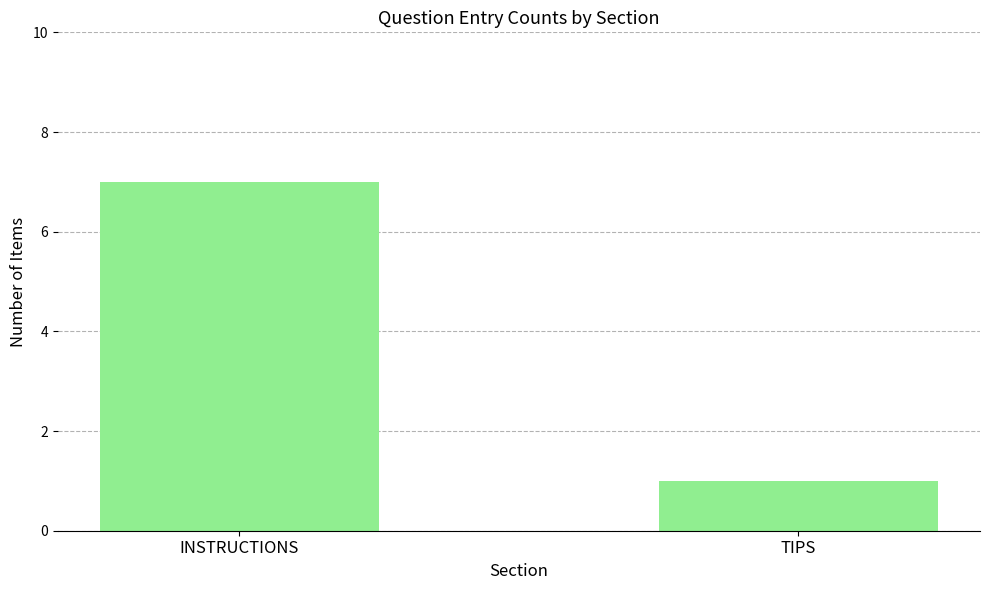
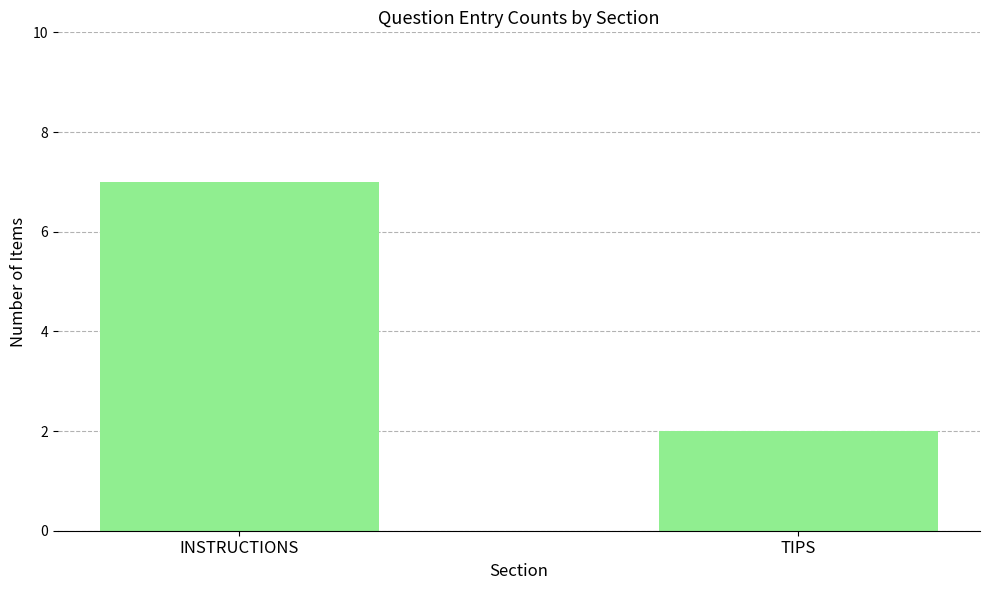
TIPS: 1 -> 2
